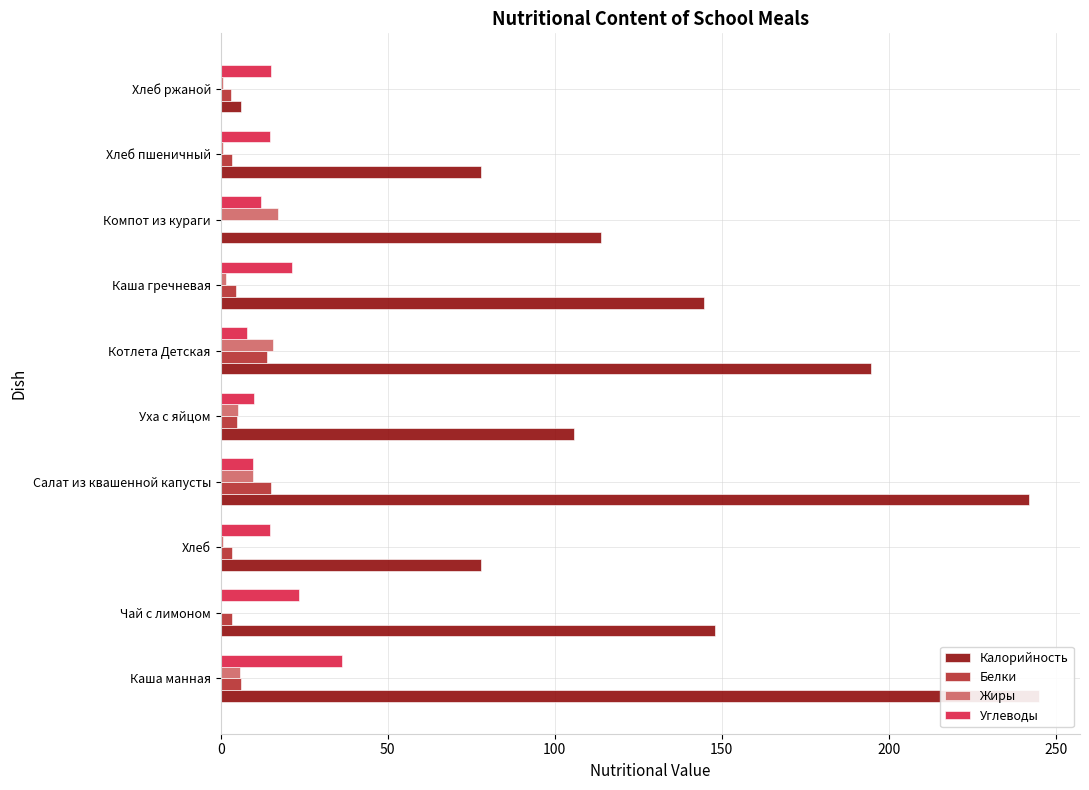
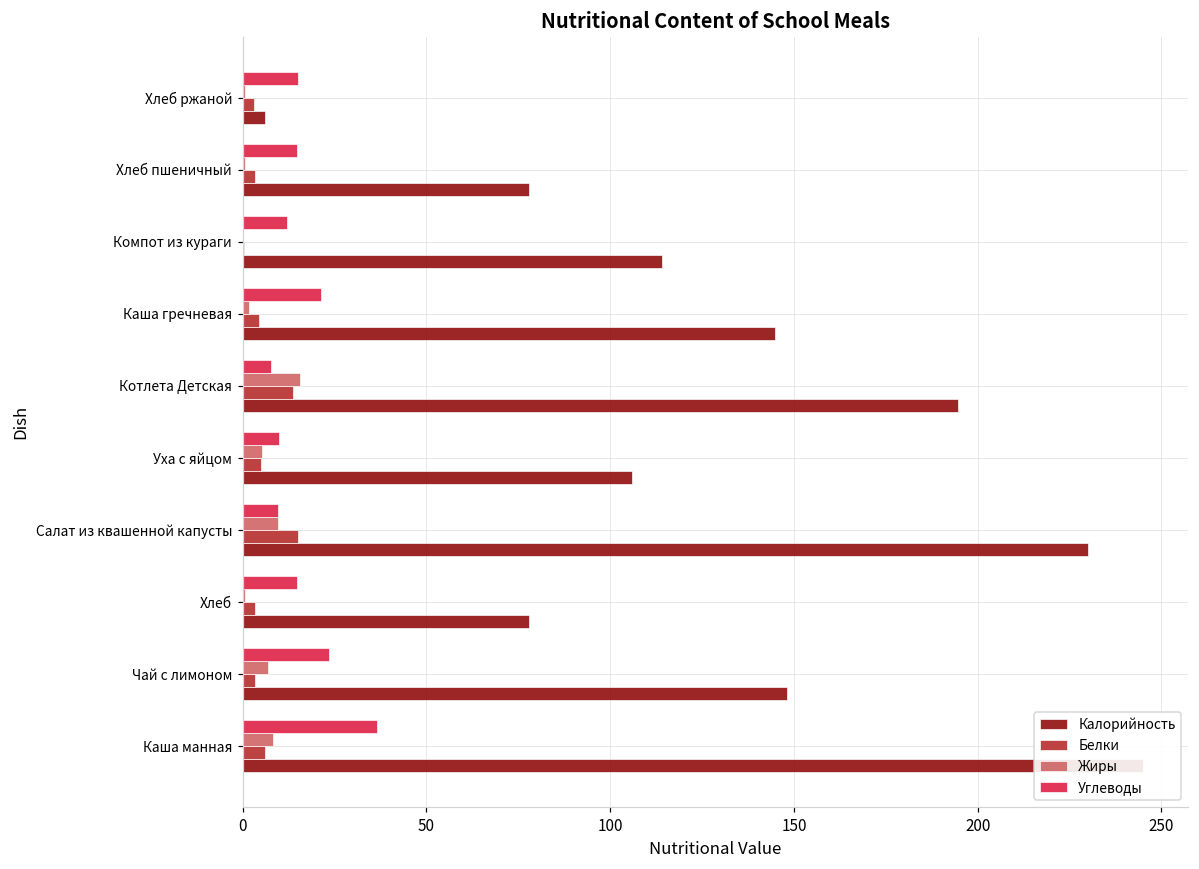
Жиры, Компот из кураги: 17 -> 0
Калорийность, Салат из квашенной капусты: 242 -> 230
Жиры, Чай с лимоном: 0 -> 7
Жиры, Каша манная: 6 -> 8
